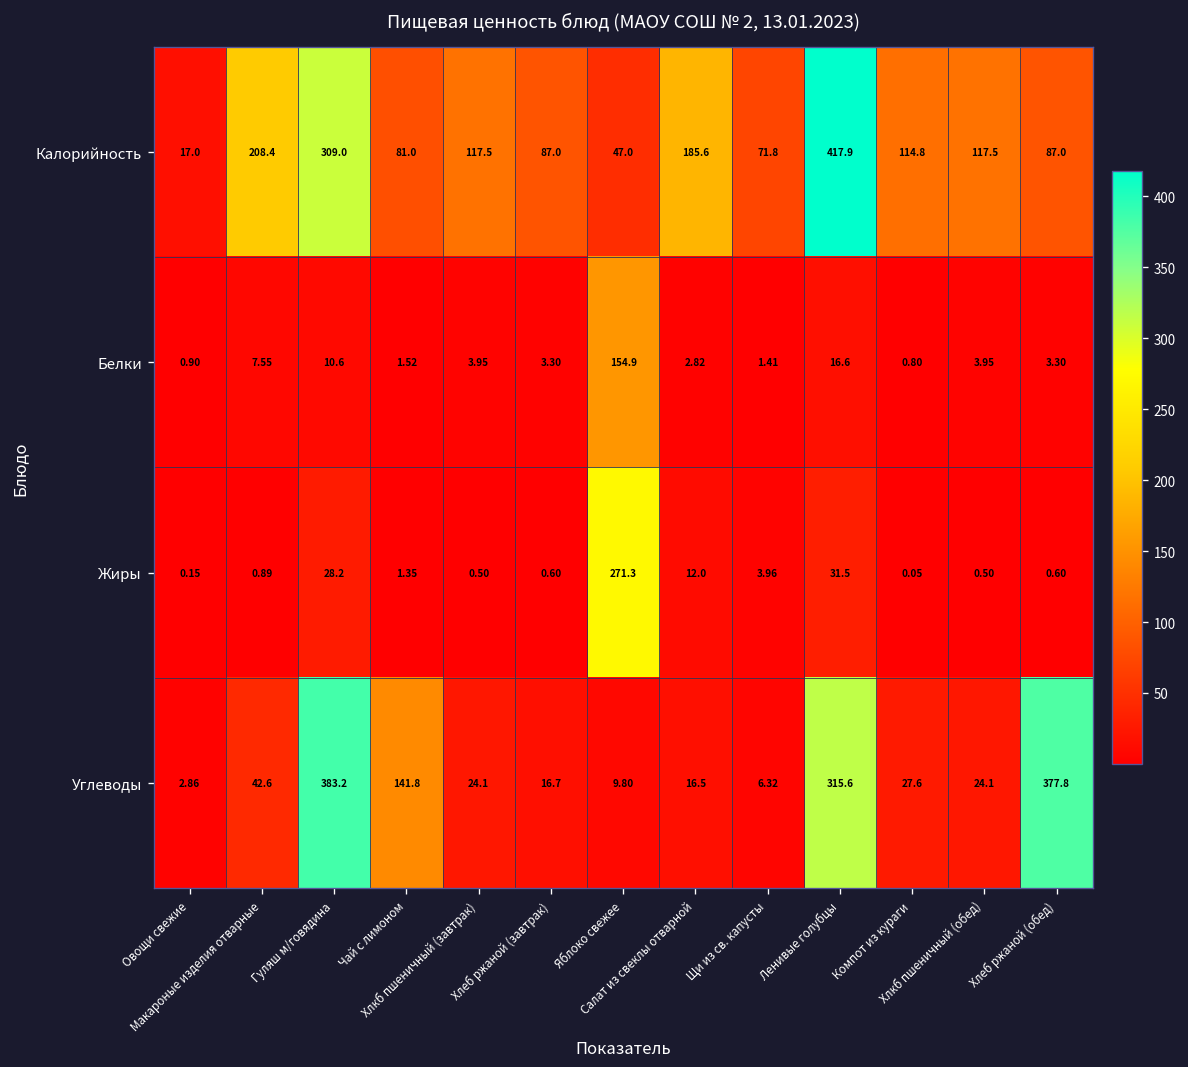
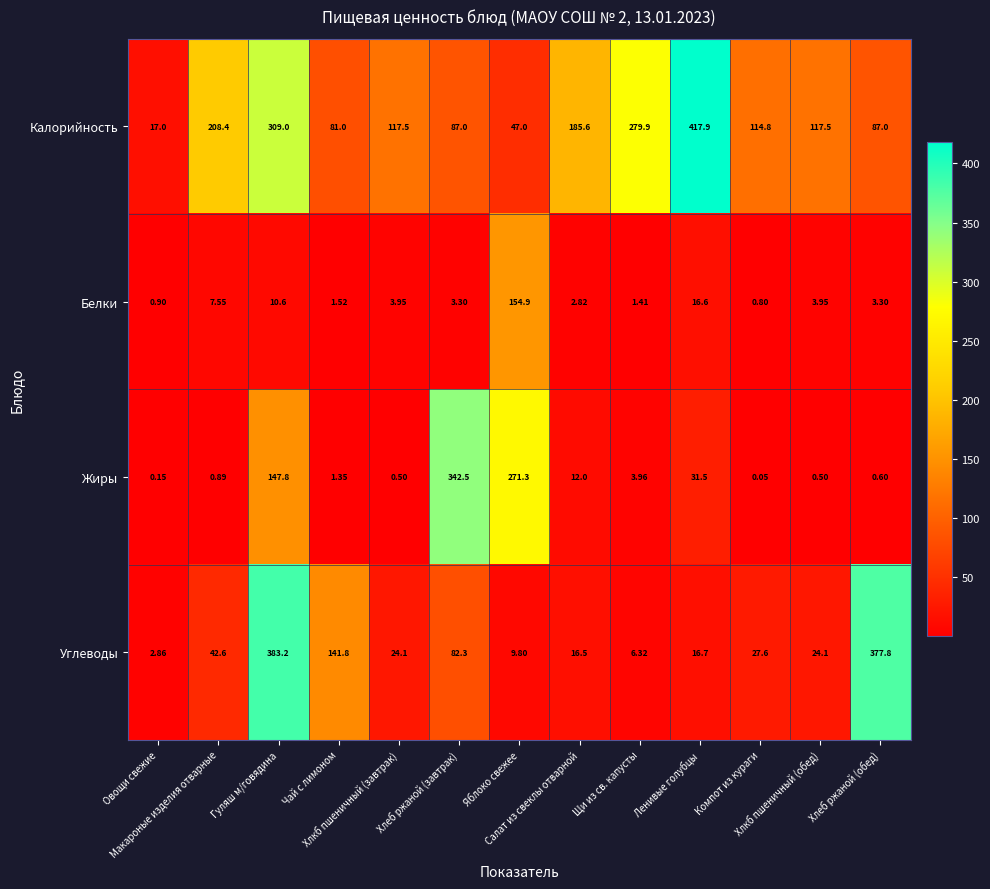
Калорийность, Щи из св. капусты: 71.8 -> 279.9
Жиры, Гуляш м/говядина: 28.2 -> 147.8
Жиры, Хлеб ржаной (завтрак): 0.60 -> 342.5
Углеводы, Хлеб ржаной (завтрак): 16.7 -> 82.3
Углеводы, Ленивые голубцы: 315.6 -> 16.7
